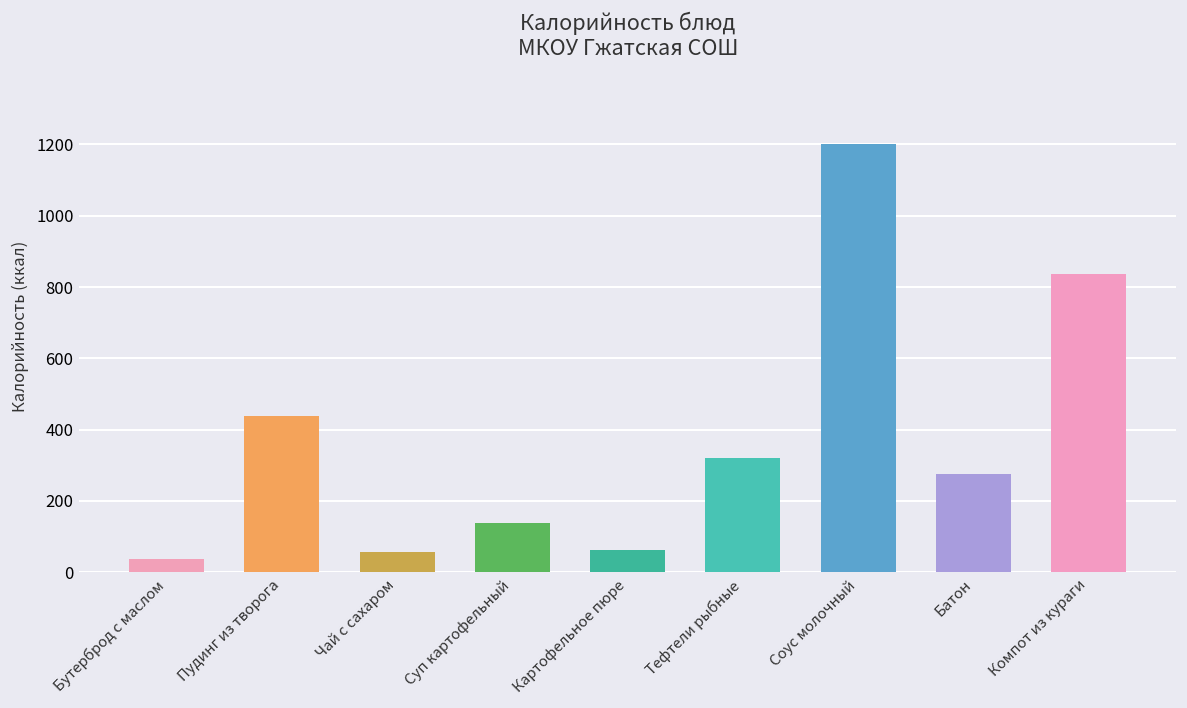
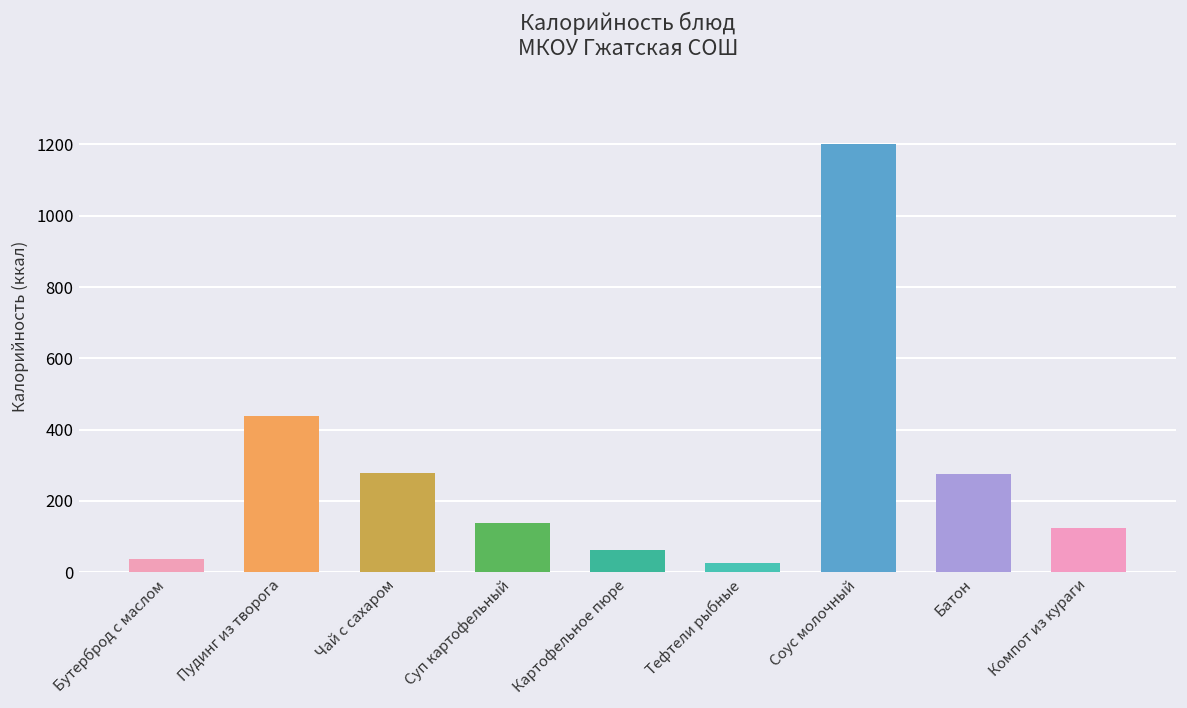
Чай с сахаром: 60 -> 280
Тефтели рыбные: 320 -> 30
Компот из кураги: 840 -> 120
